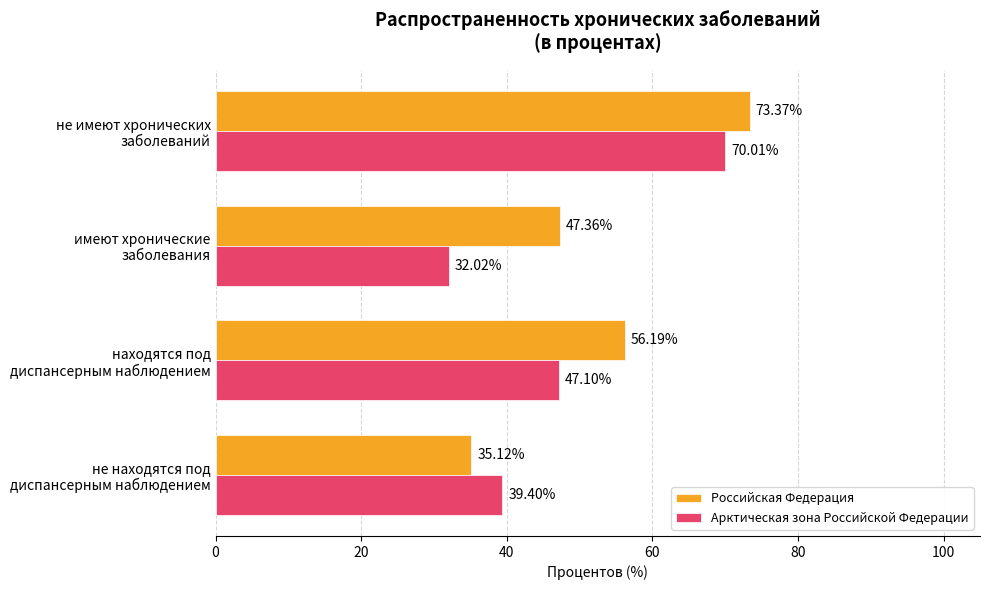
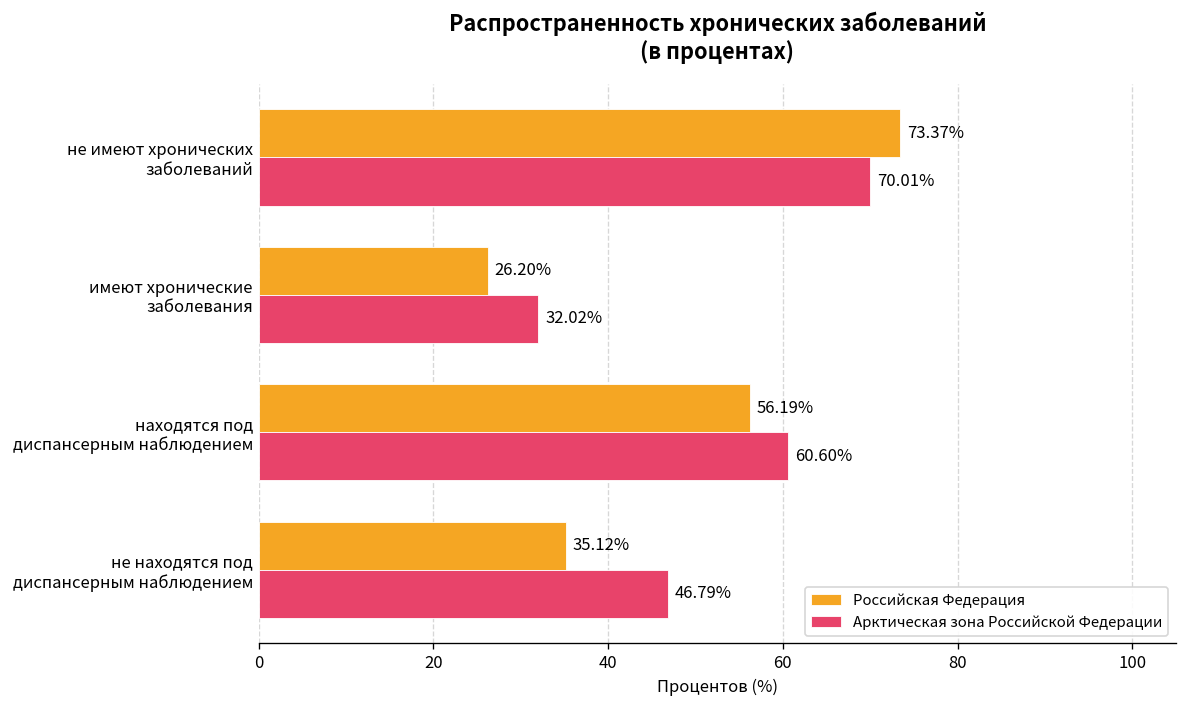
Российская Федерация, имеют хронические заболевания: 47.36% -> 26.20%
Арктическая зона Российской Федерации, находятся под диспансерным наблюдением: 47.10% -> 60.60%
Арктическая зона Российской Федерации, не находятся под диспансерным наблюдением: 39.40% -> 46.79%
